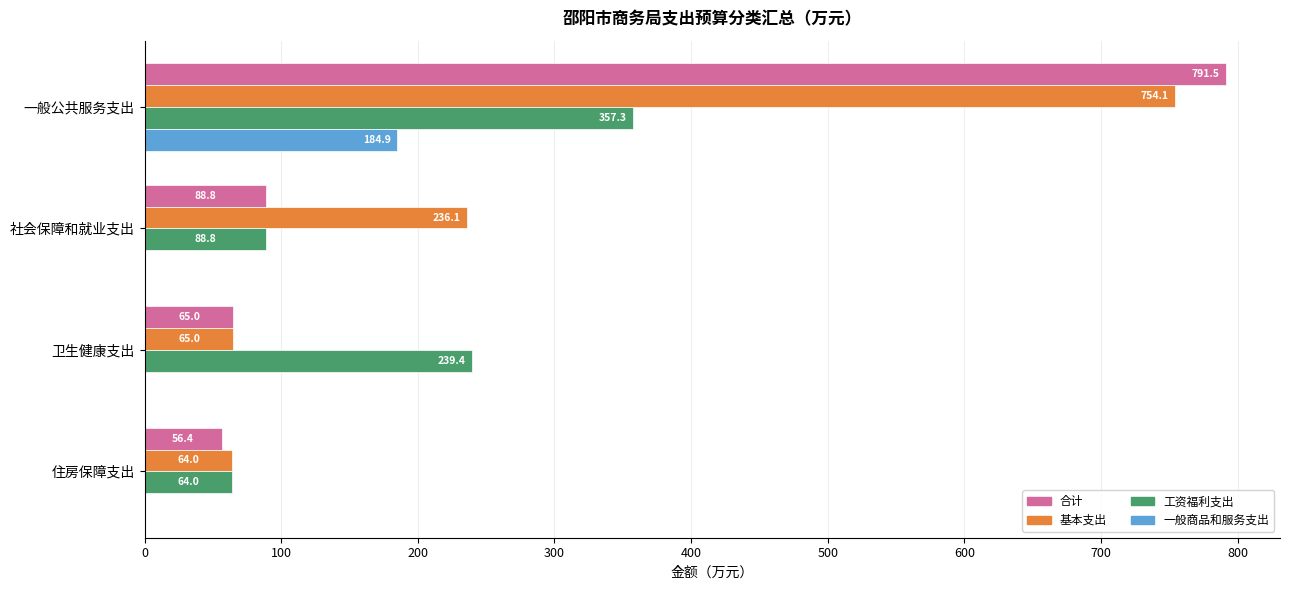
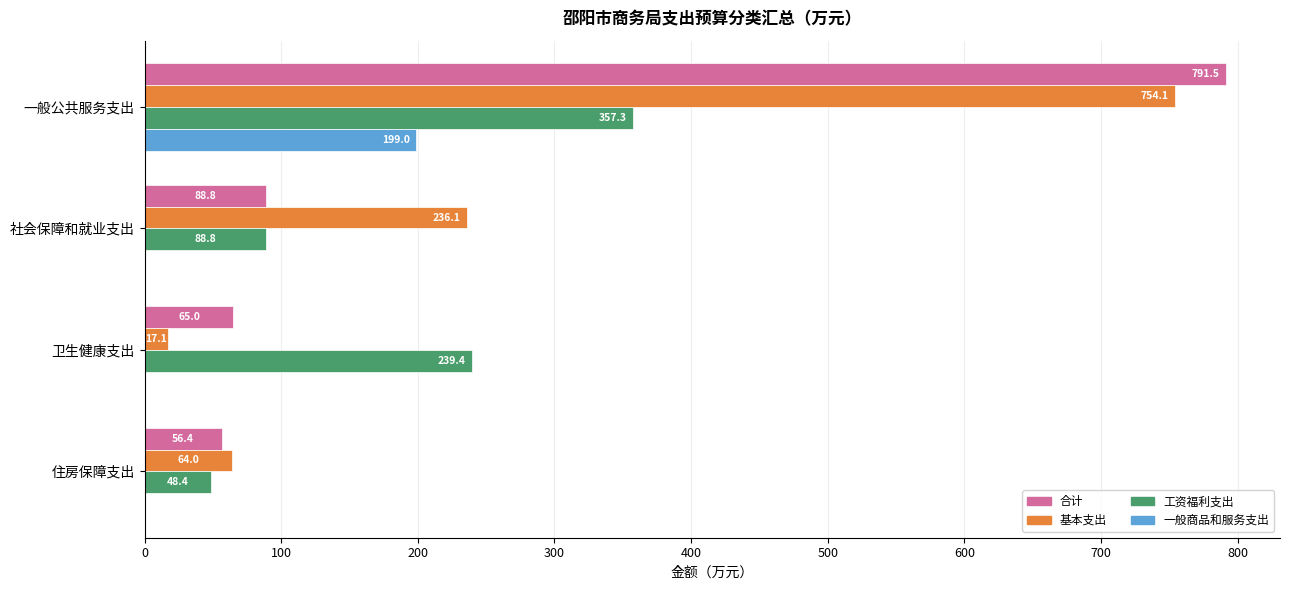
一般商品和服务支出, 一般公共服务支出: 184.9 -> 199.0
基本支出, 卫生健康支出: 65.0 -> 17.1
工资福利支出, 住房保障支出: 64.0 -> 48.4
